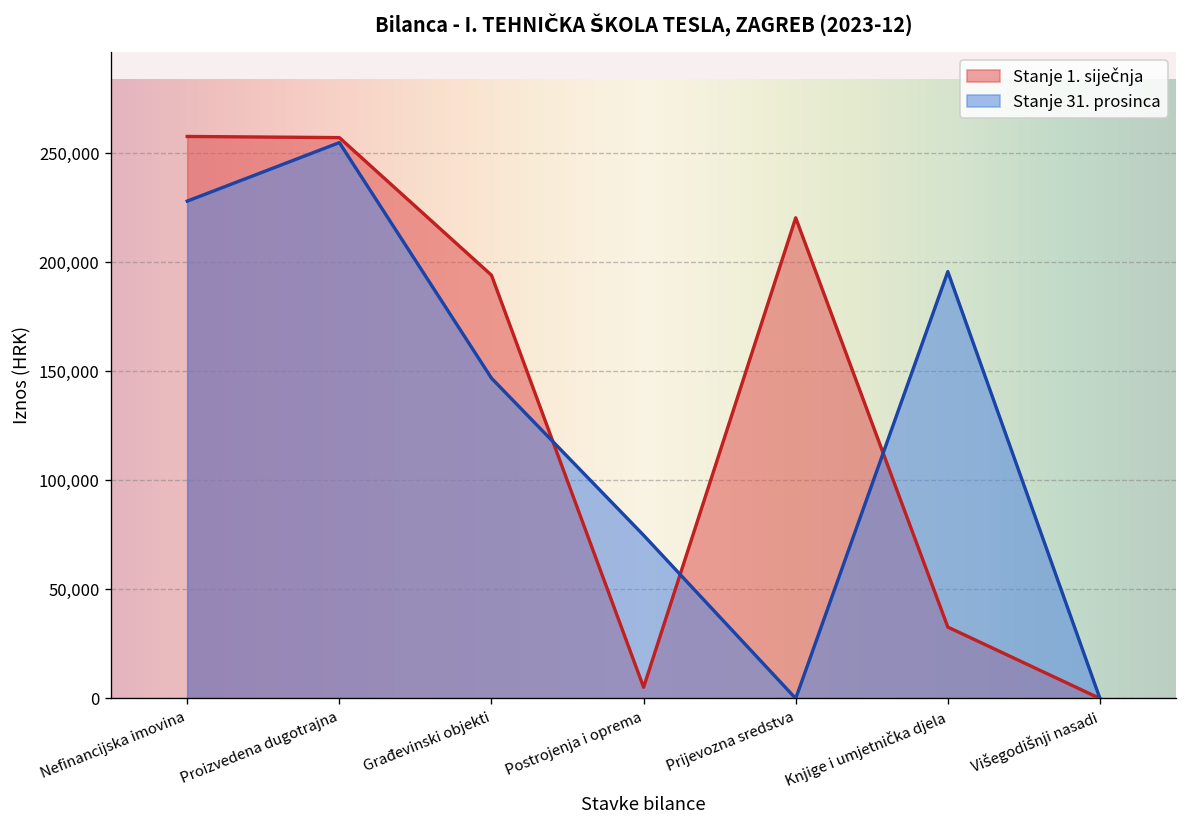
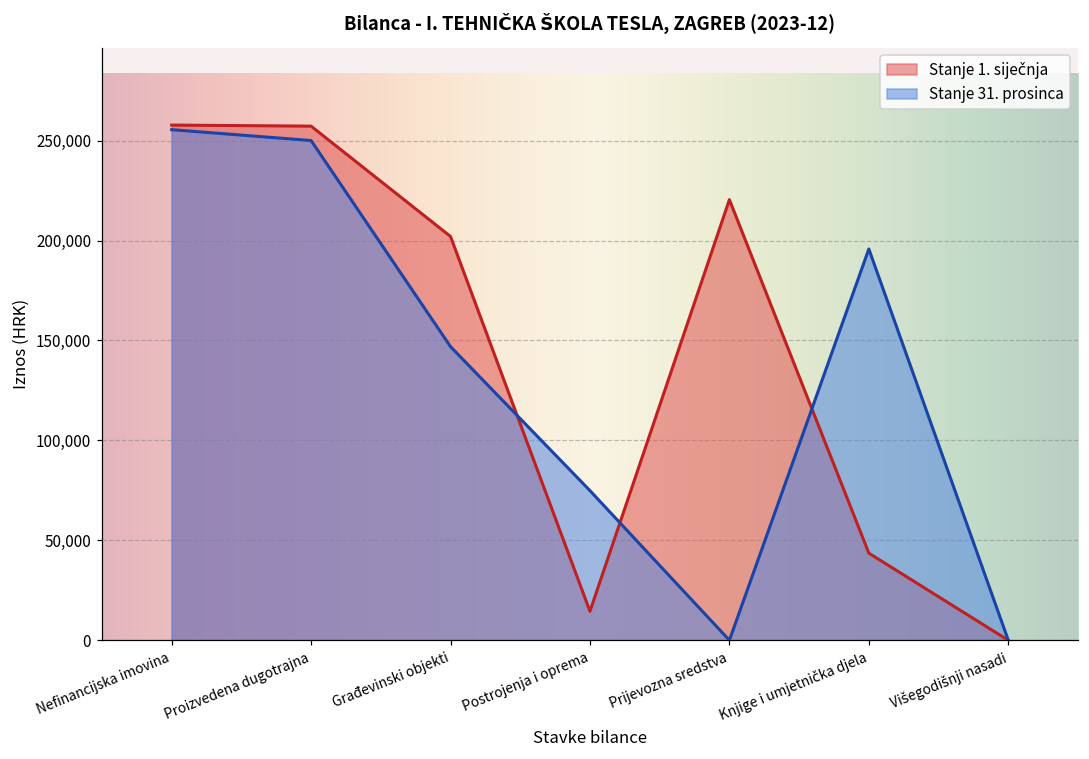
Stanje 31. prosinca, Nefinancijska imovina: 228,000 -> 255,000
Stanje 31. prosinca, Proizvedena dugotrajna: 255,000 -> 250,000
Stanje 1. siječnja, Građevinski objekti: 194,000 -> 202,000
Stanje 1. siječnja, Postrojenja i oprema: 5,000 -> 15,000
Stanje 1. siječnja, Knjige i umjetnička djela: 33,000 -> 44,000
